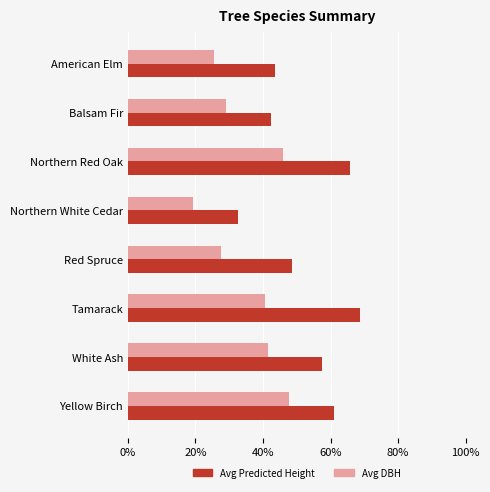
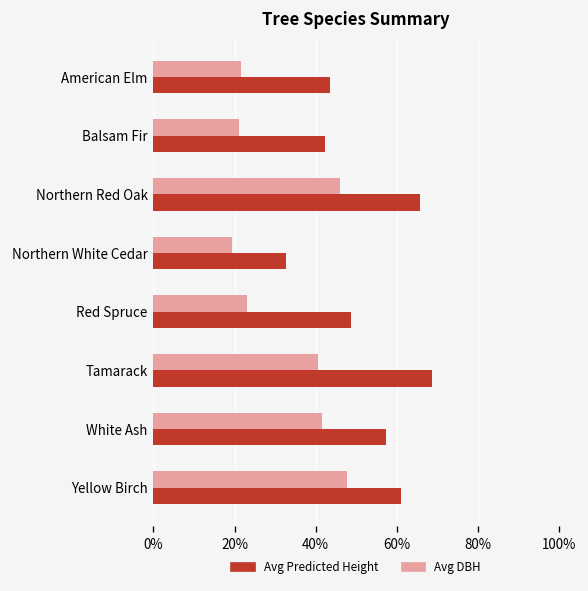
Avg DBH, American Elm: 25% -> 22%
Avg DBH, Balsam Fir: 29% -> 21%
Avg DBH, Red Spruce: 28% -> 23%
